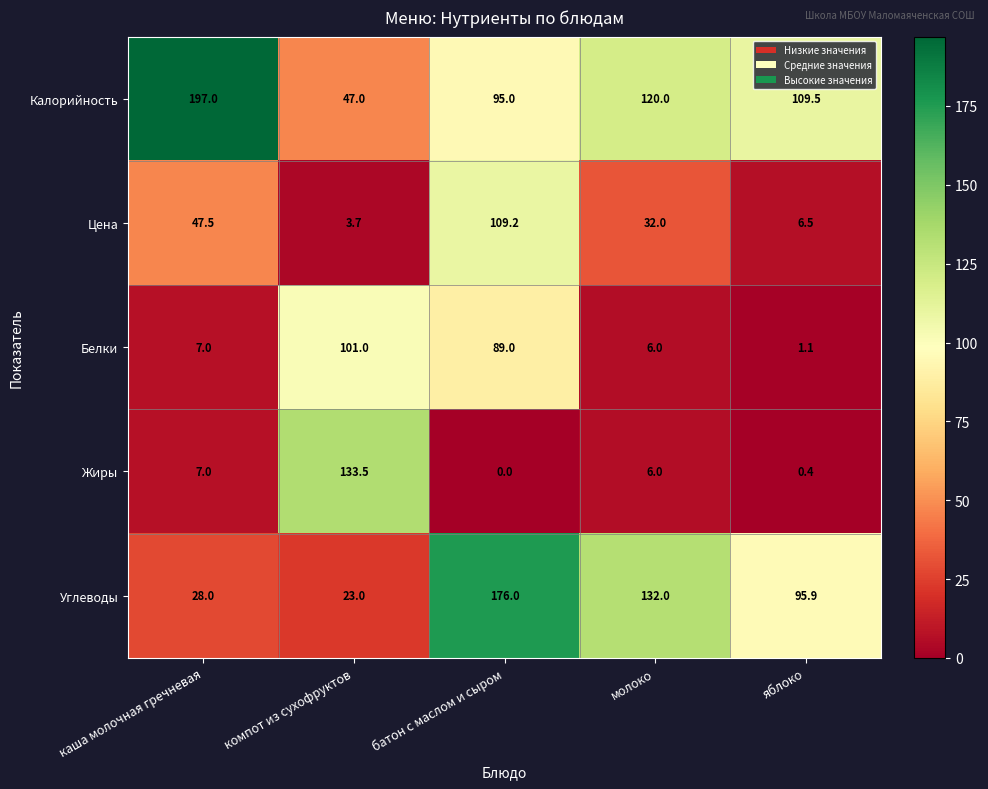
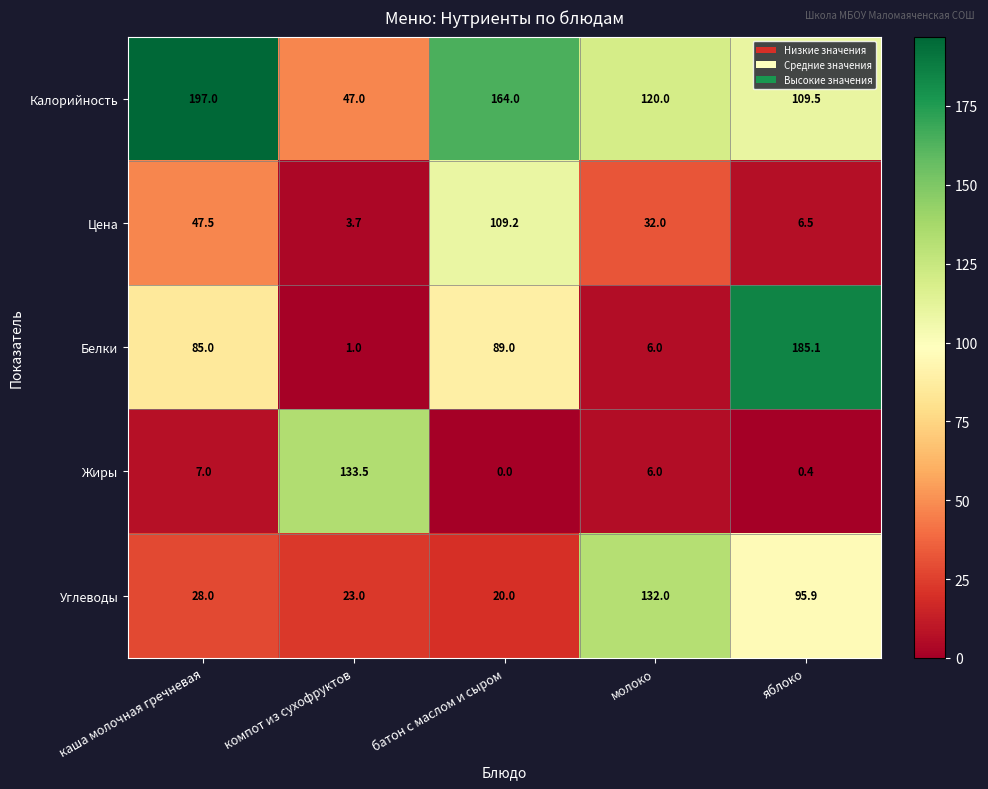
Калорийность, батон с маслом и сыром: 95.0 -> 164.0
Белки, каша молочная гречневая: 7.0 -> 85.0
Белки, компот из сухофруктов: 101.0 -> 1.0
Белки, яблоко: 1.1 -> 185.1
Углеводы, батон с маслом и сыром: 176.0 -> 20.0
